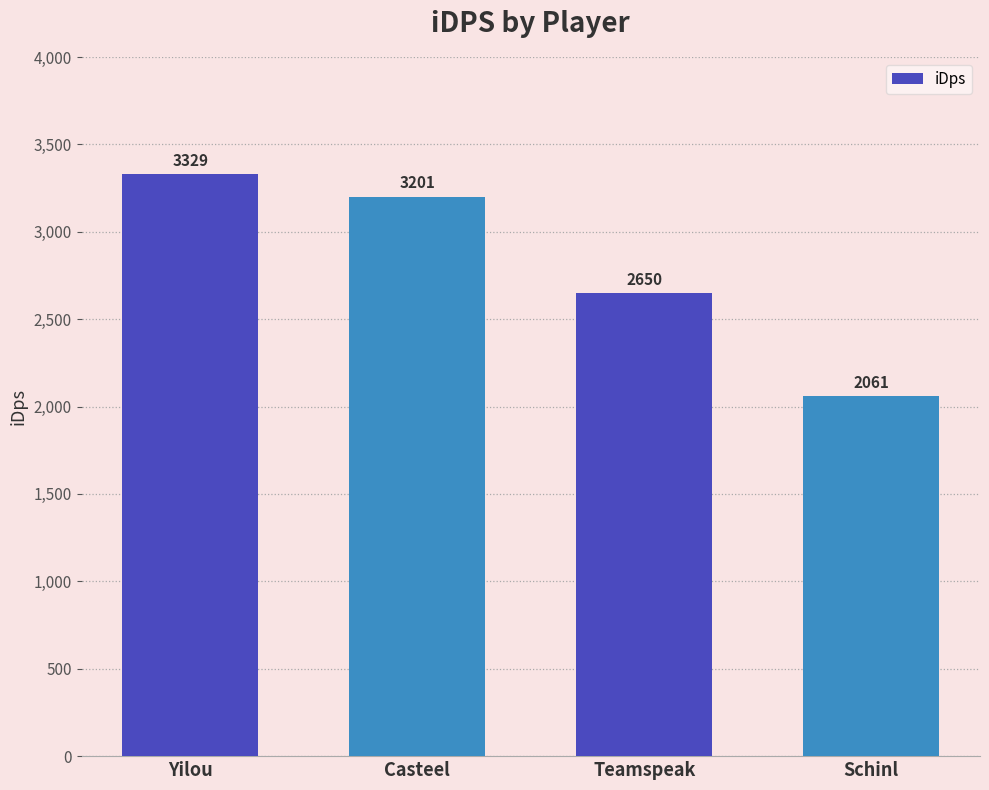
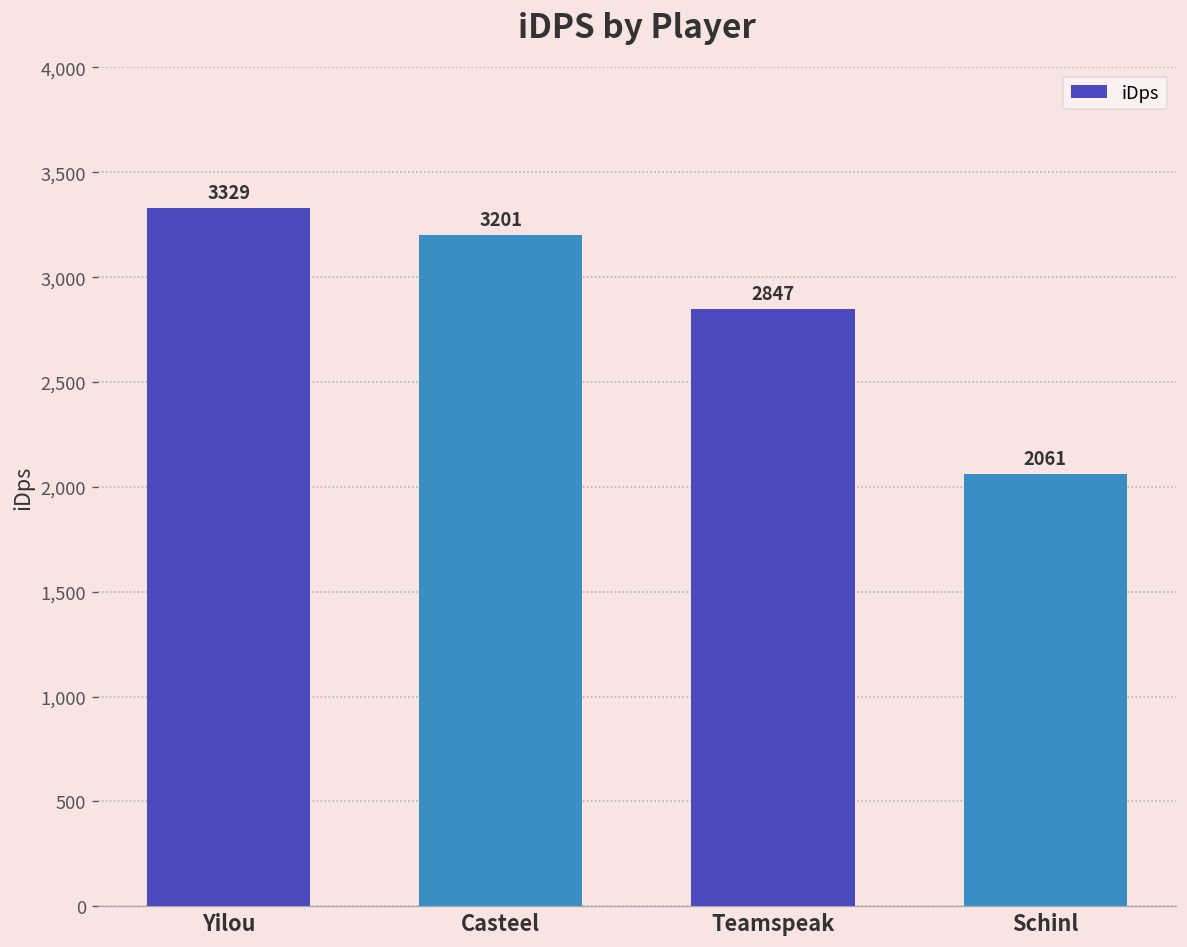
Teamspeak: 2650 -> 2847
